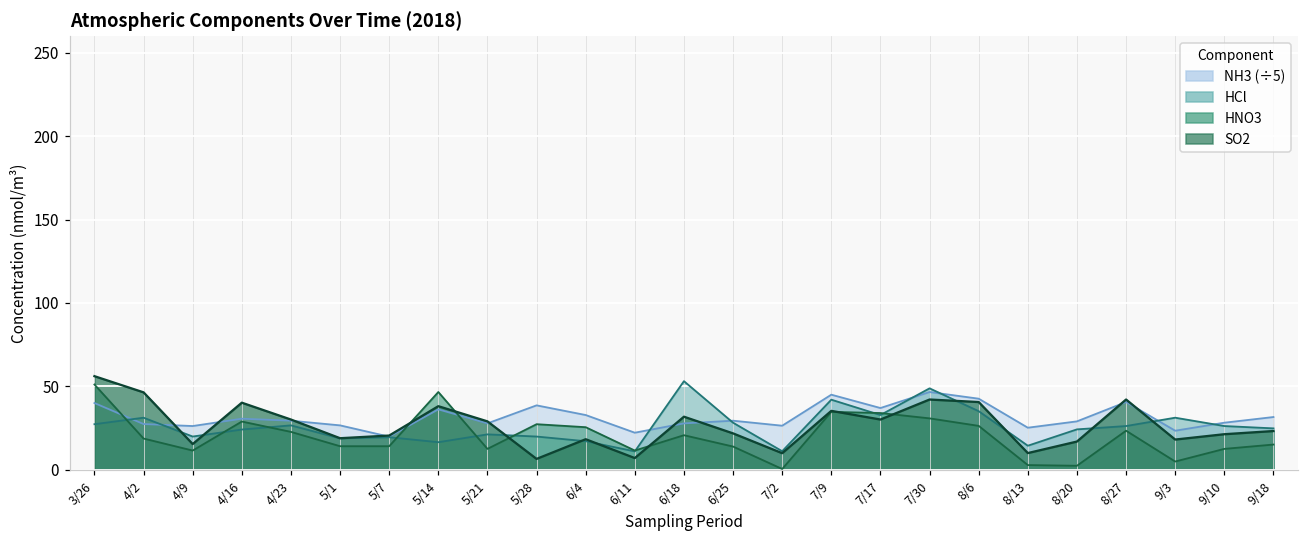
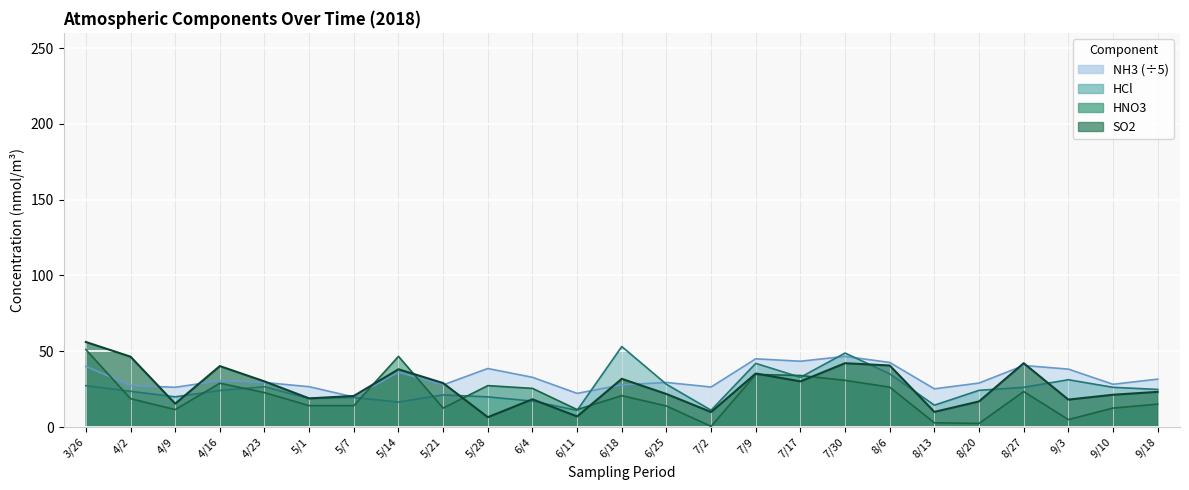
HCl, 4/2: 31 -> 24
NH3 (÷5), 7/17: 37 -> 43
NH3 (÷5), 9/3: 23 -> 38
